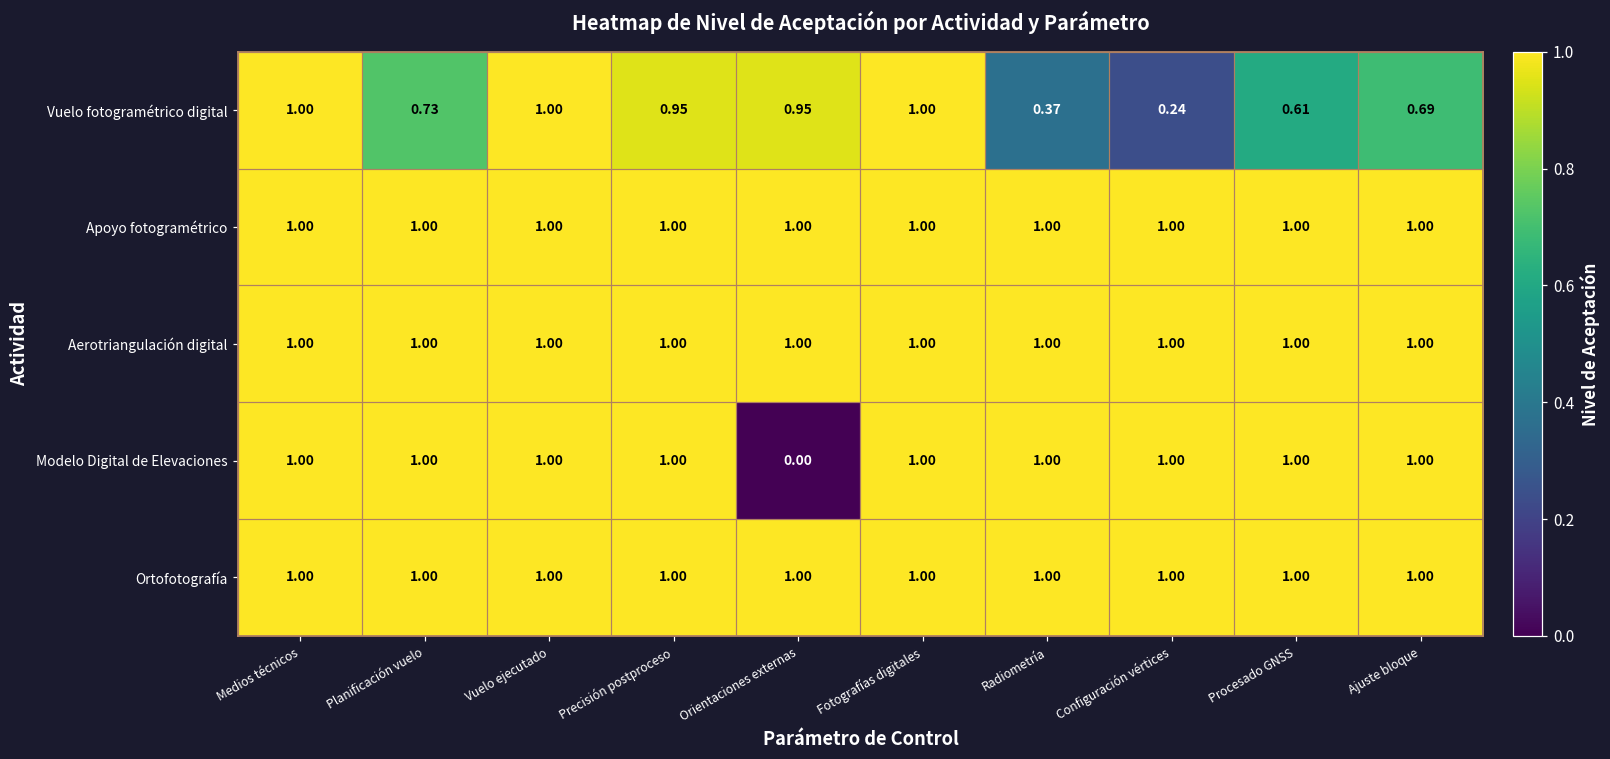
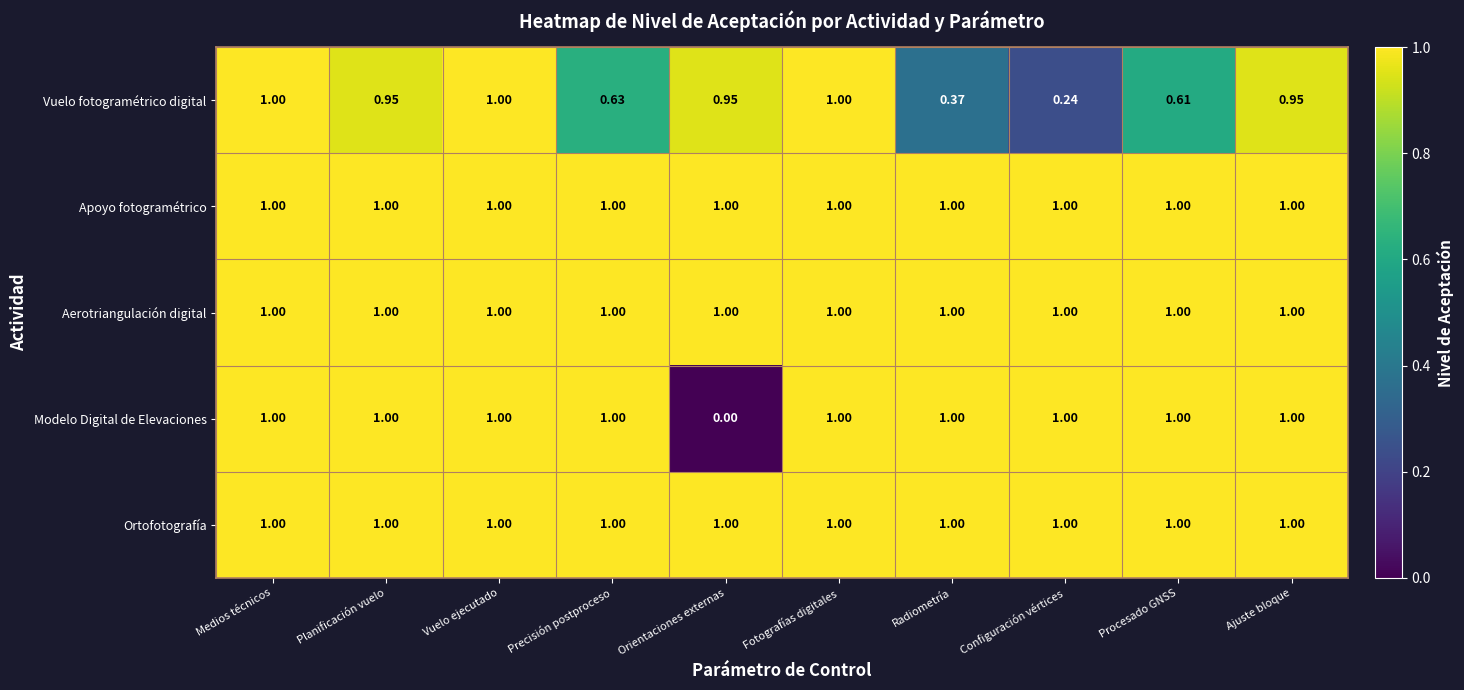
Vuelo fotogramétrico digital, Planificación vuelo: 0.73 -> 0.95
Vuelo fotogramétrico digital, Precisión postproceso: 0.95 -> 0.63
Vuelo fotogramétrico digital, Ajuste bloque: 0.69 -> 0.95
